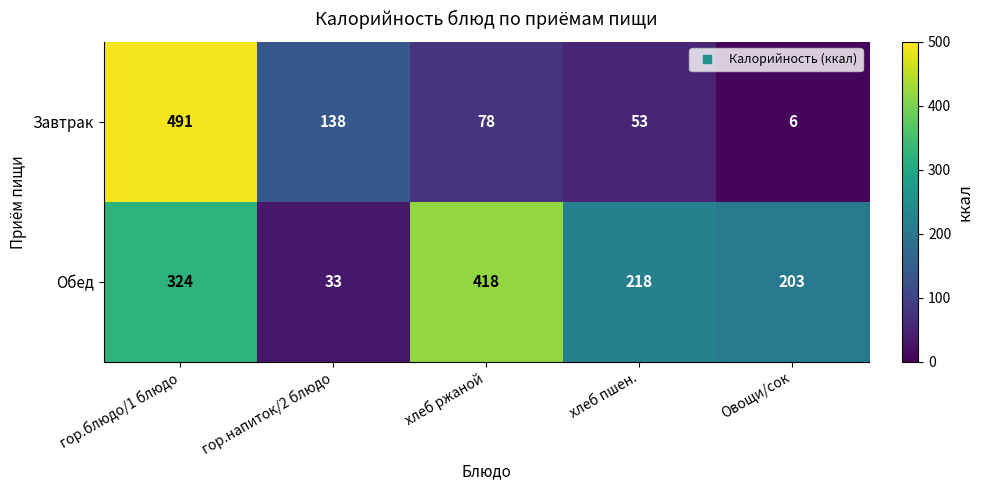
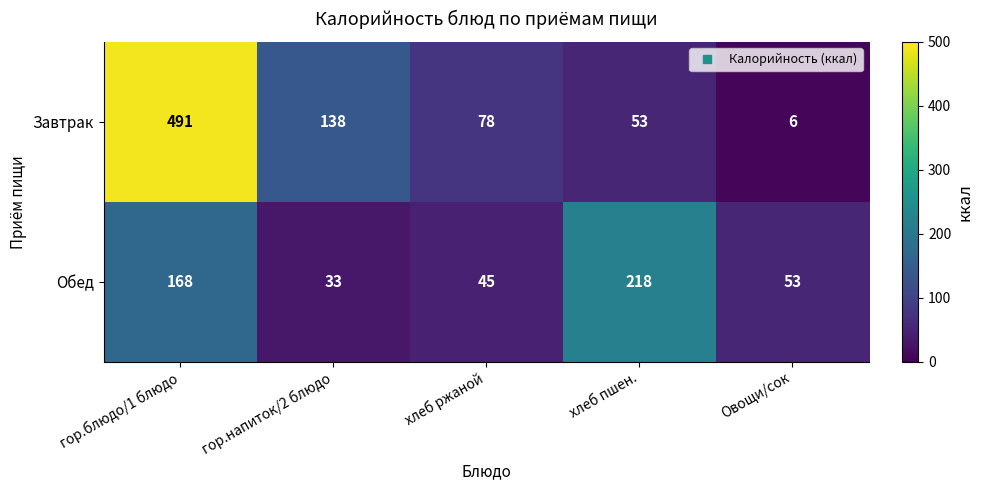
Обед, гор.блюдо/1 блюдо: 324 -> 168
Обед, хлеб ржаной: 418 -> 45
Обед, Овощи/сок: 203 -> 53
